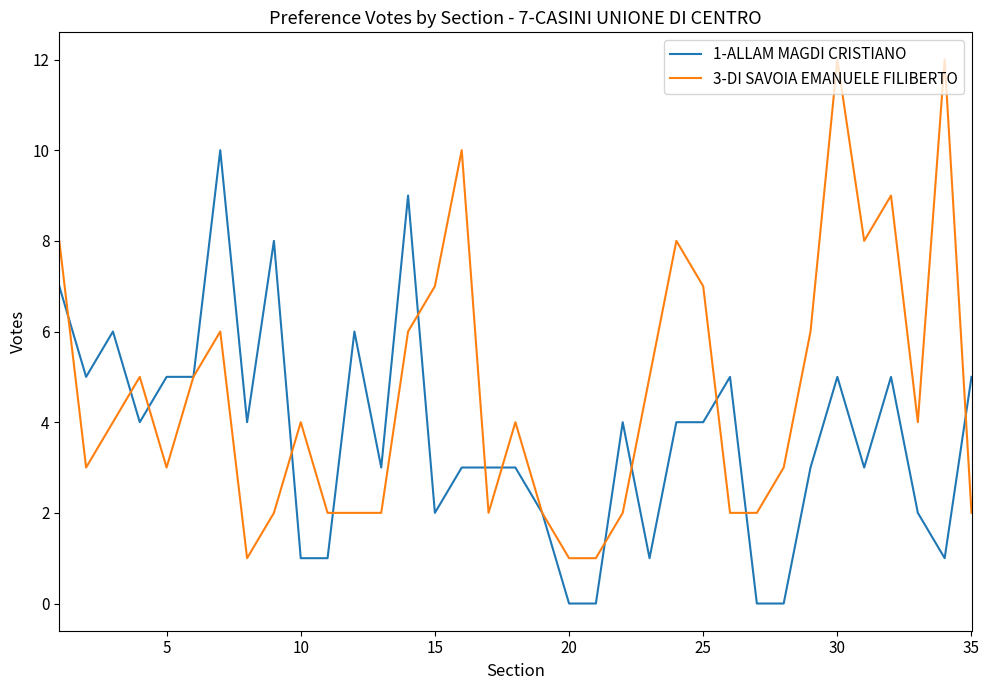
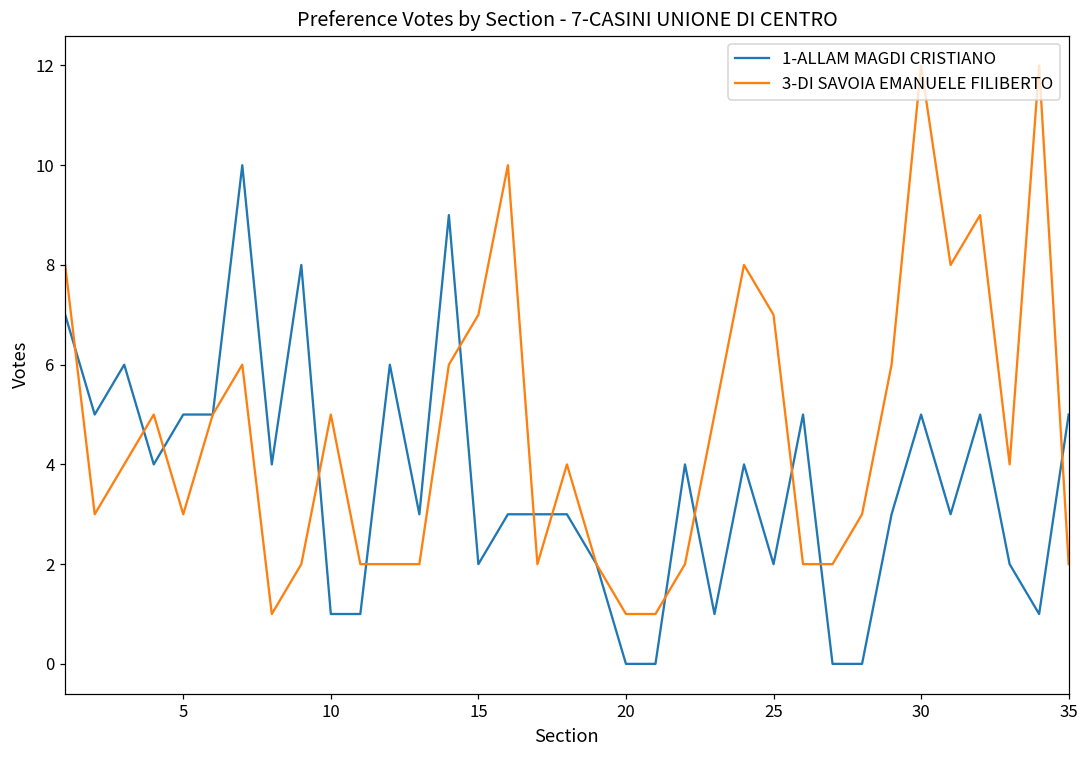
3-DI SAVOIA EMANUELE FILIBERTO, 10: 4 -> 5
1-ALLAM MAGDI CRISTIANO, 25: 4 -> 2
